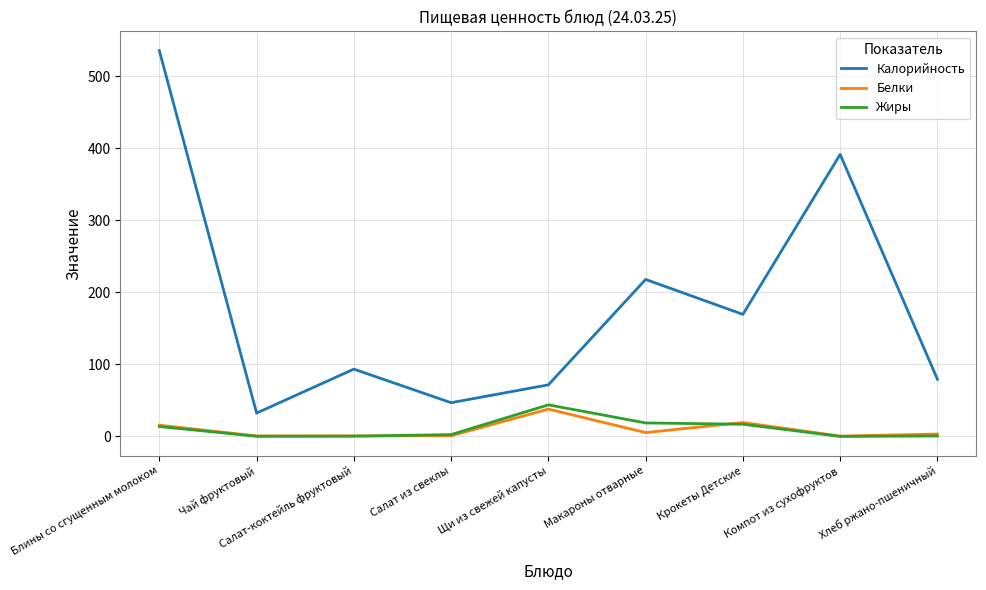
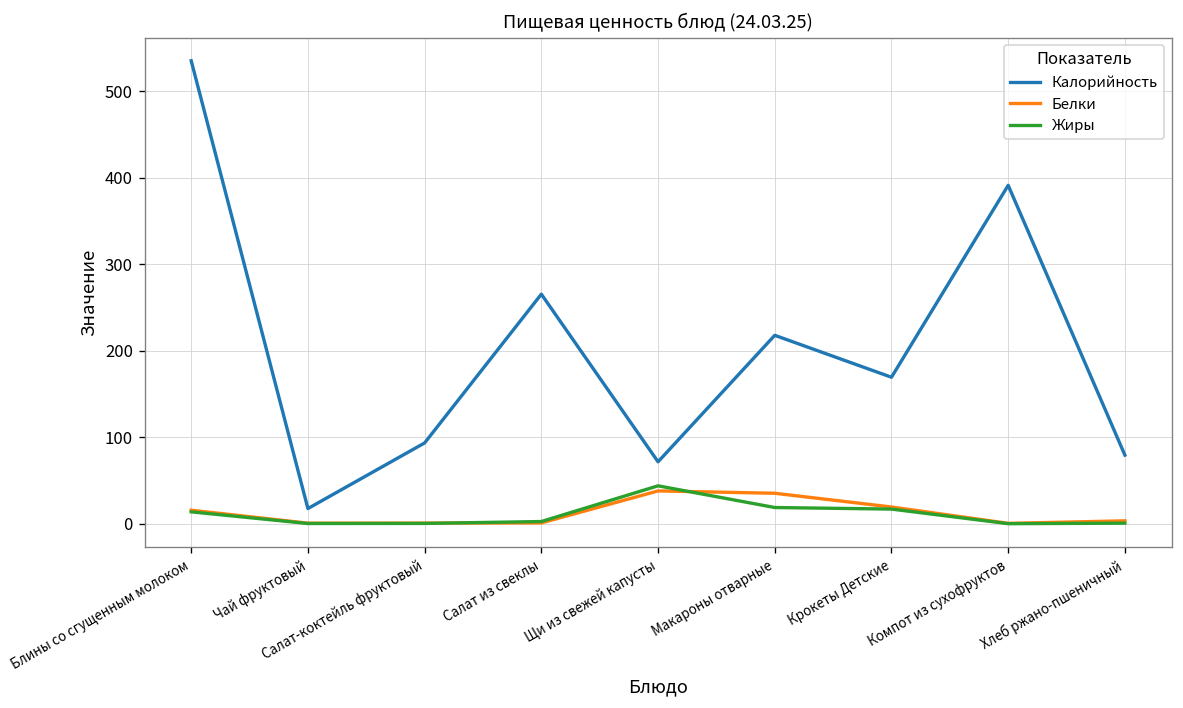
Калорийность, Чай фруктовый: 30 -> 20
Калорийность, Салат из свеклы: 50 -> 270
Белки, Макароны отварные: 10 -> 40
